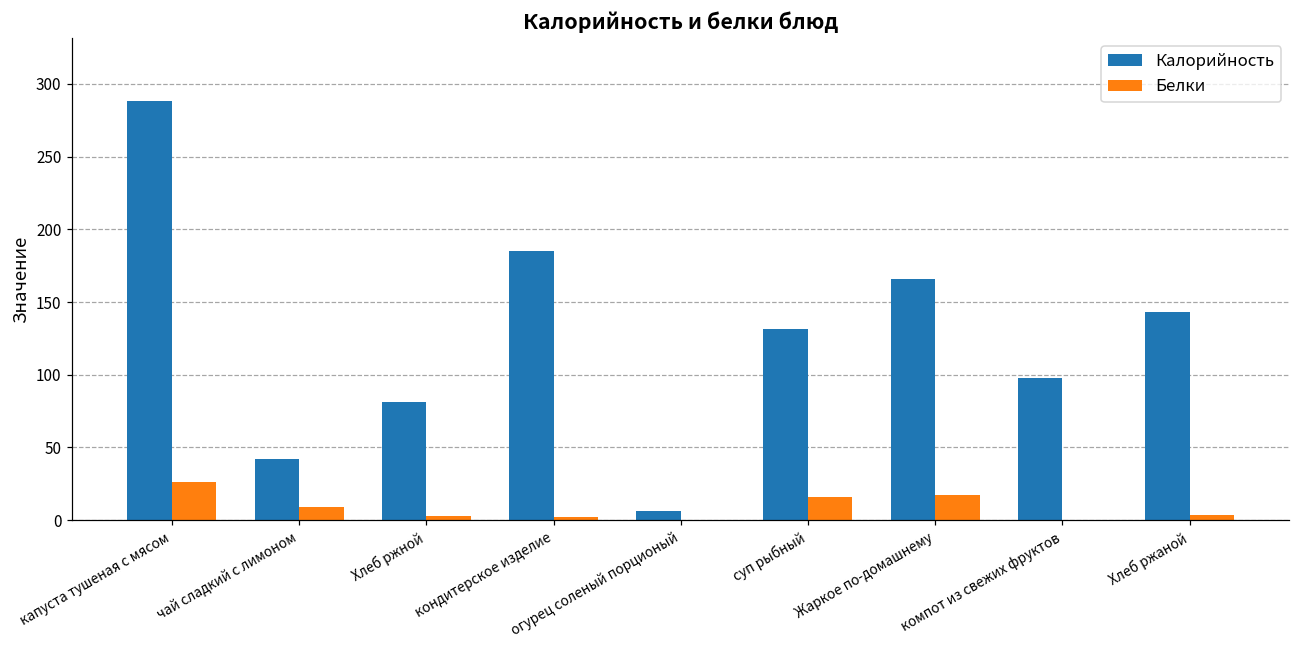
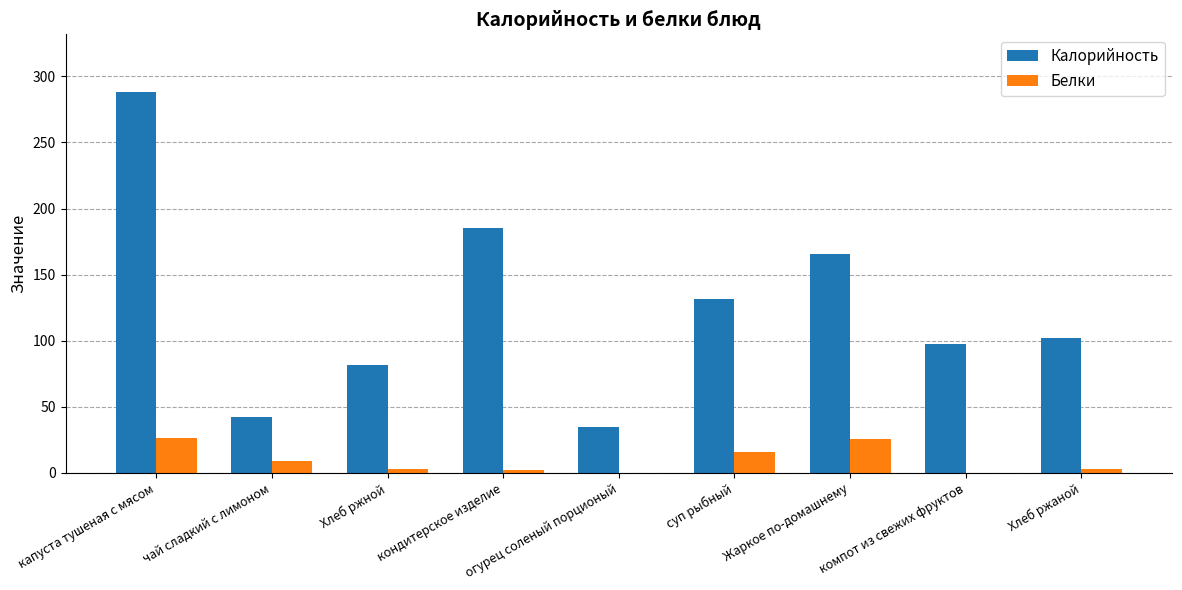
Калорийность, огурец соленый порционый: 6 -> 35
Белки, Жаркое по-домашнему: 17 -> 26
Калорийность, Хлеб ржаной: 143 -> 102
